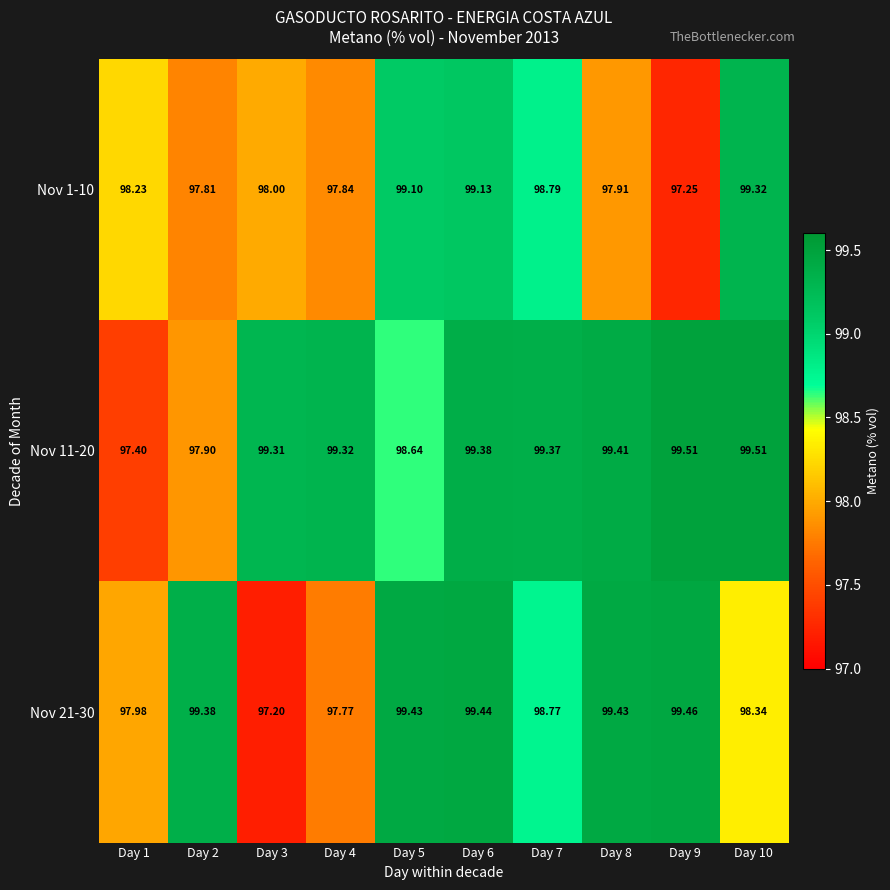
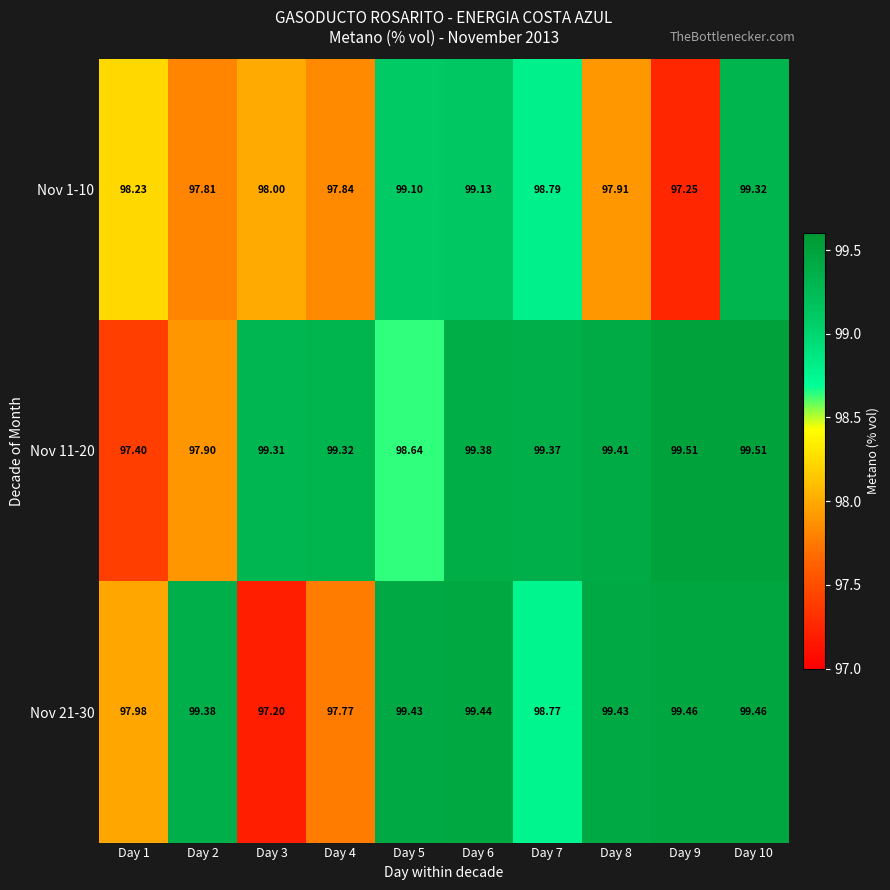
Nov 21-30, Day 10: 98.34 -> 99.46
